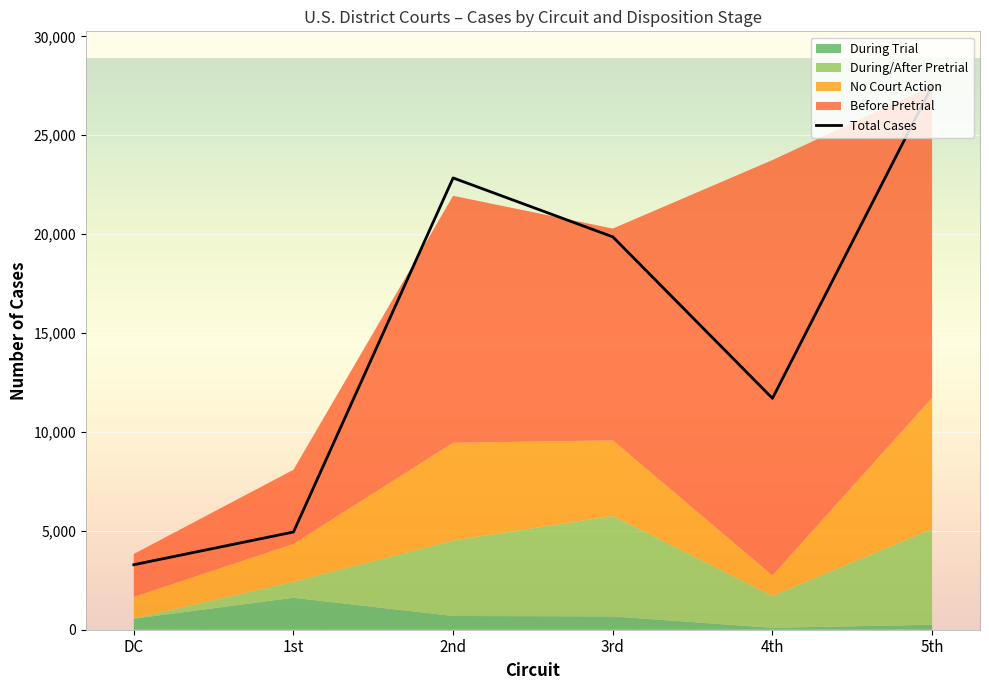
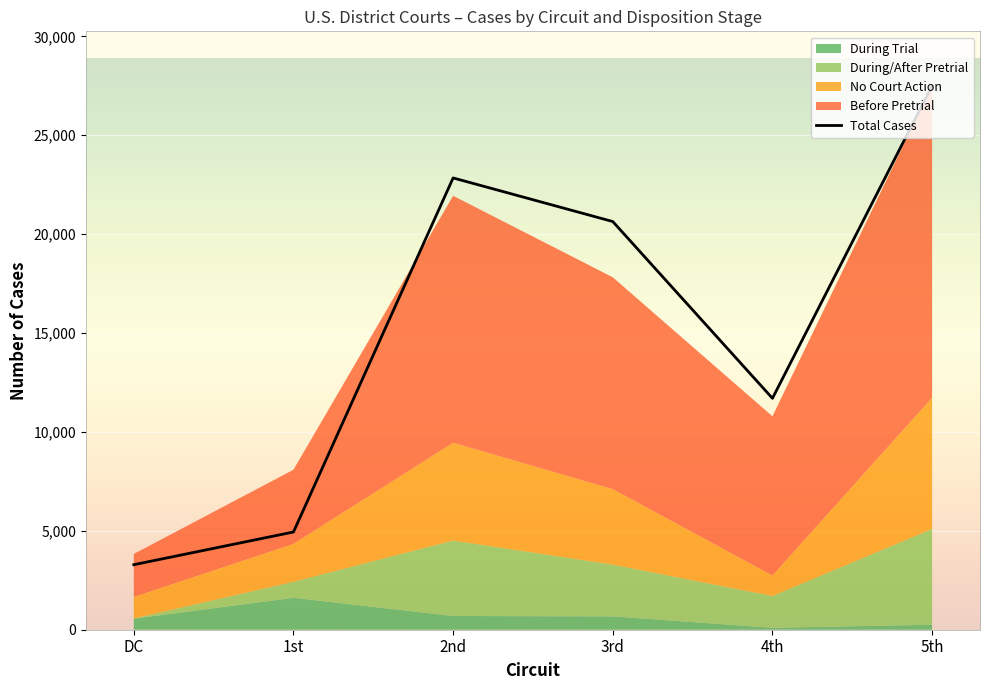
Total Cases, 3rd: 19,900 -> 20,600
During/After Pretrial, 3rd: 5,100 -> 2,600
Before Pretrial, 4th: 21,000 -> 8,000
